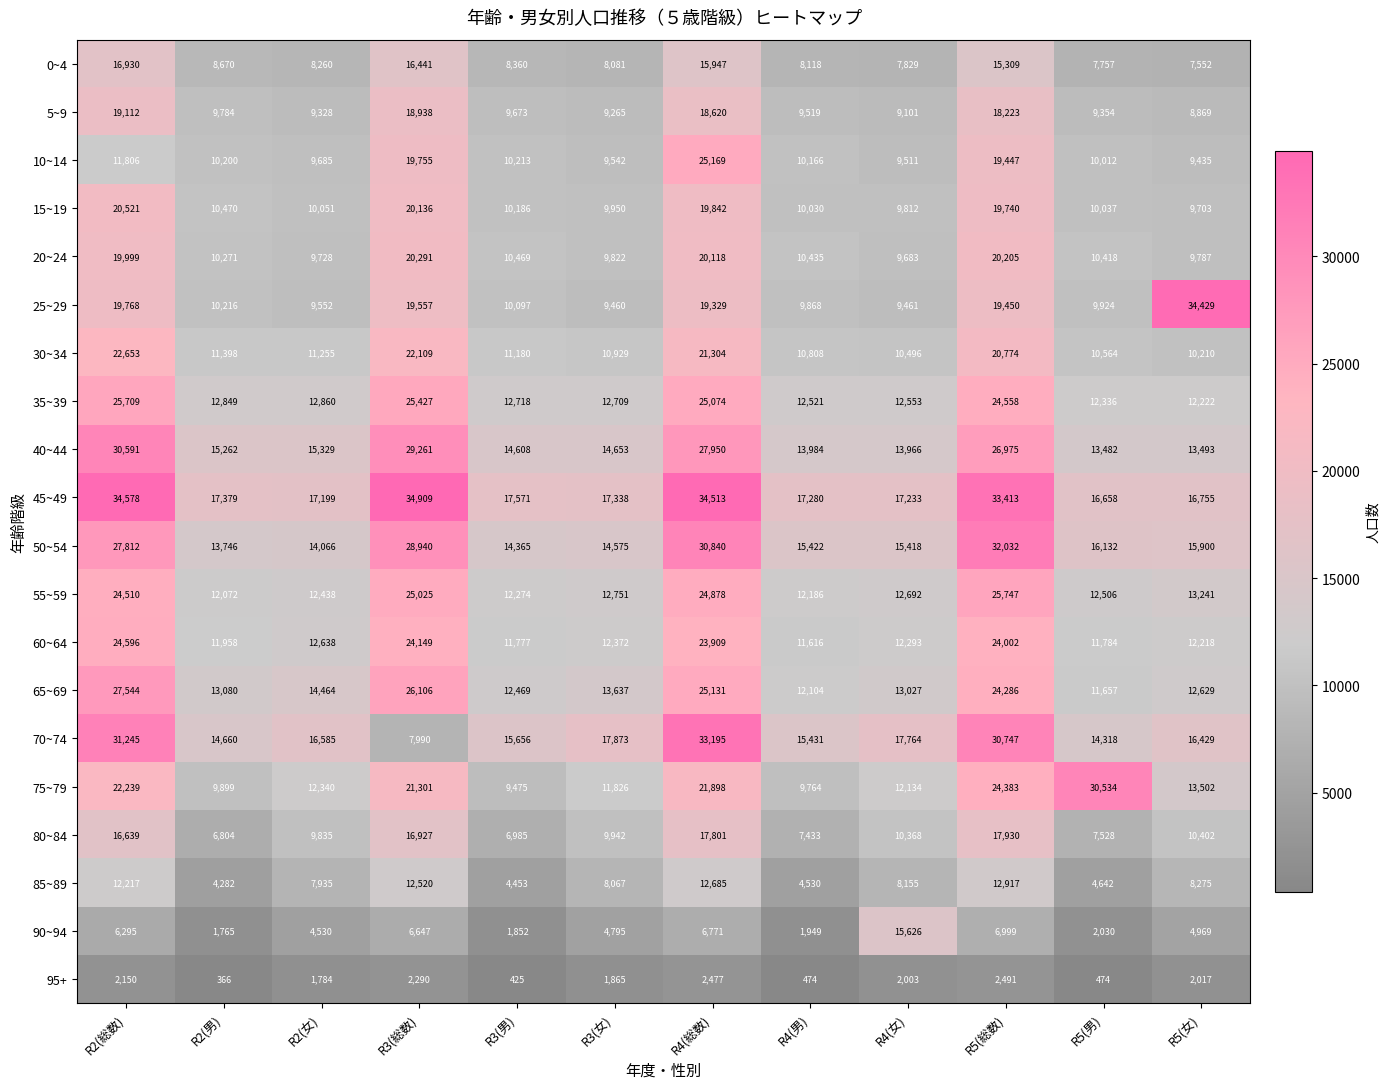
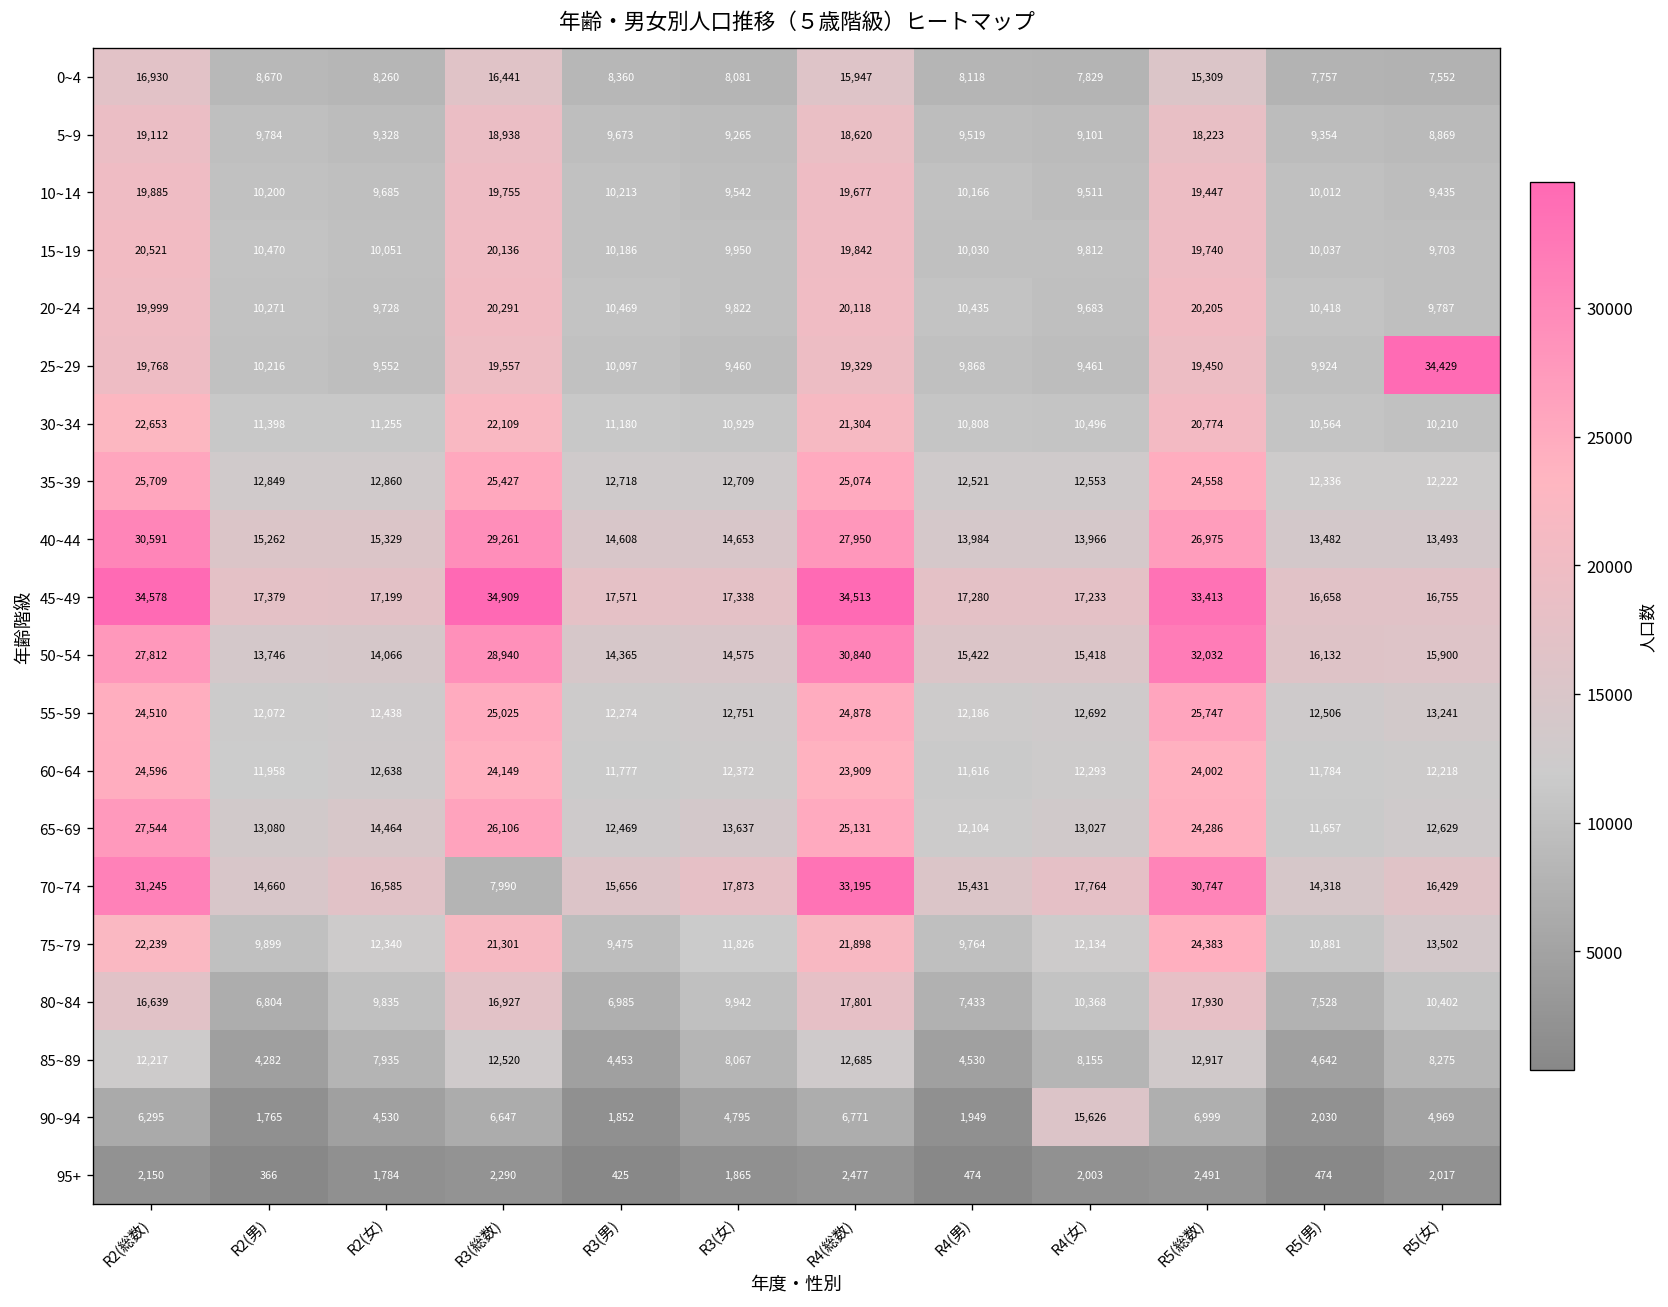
10~14, R2(総数): 11,806 -> 19,885
10~14, R4(総数): 25,169 -> 19,677
75~79, R5(男): 30,534 -> 10,881
